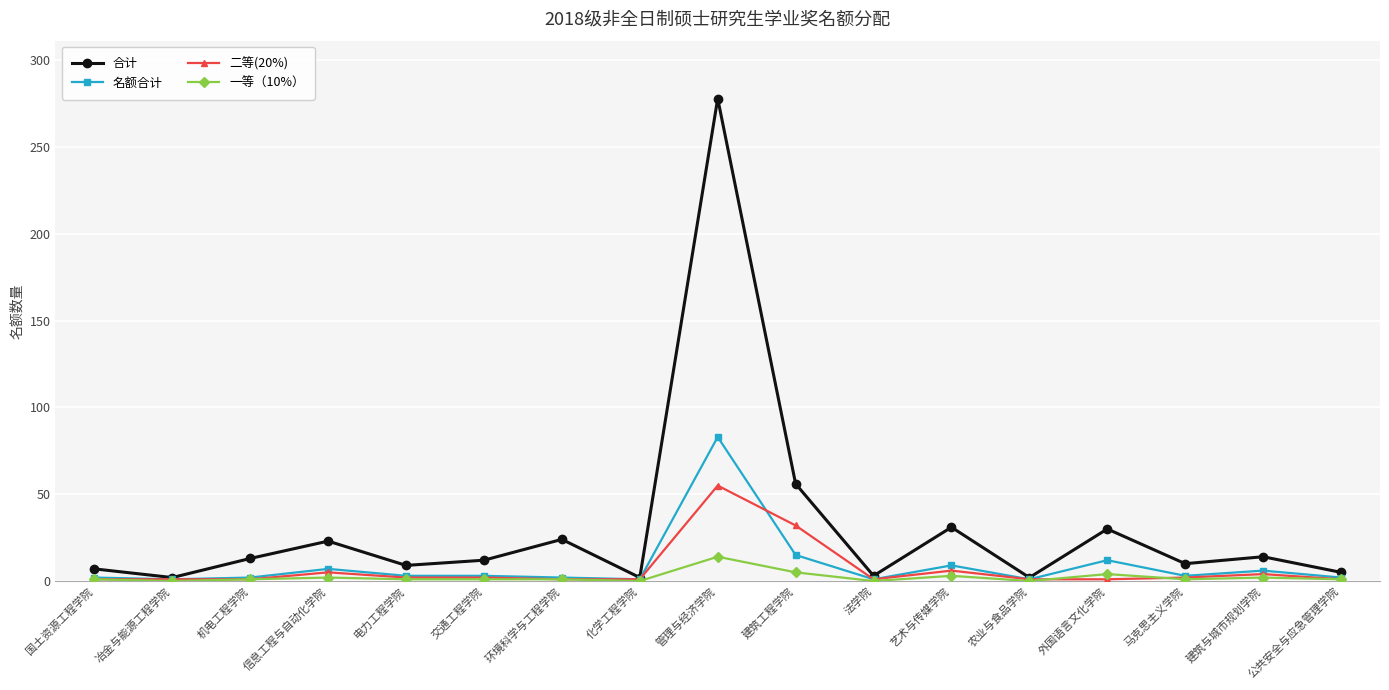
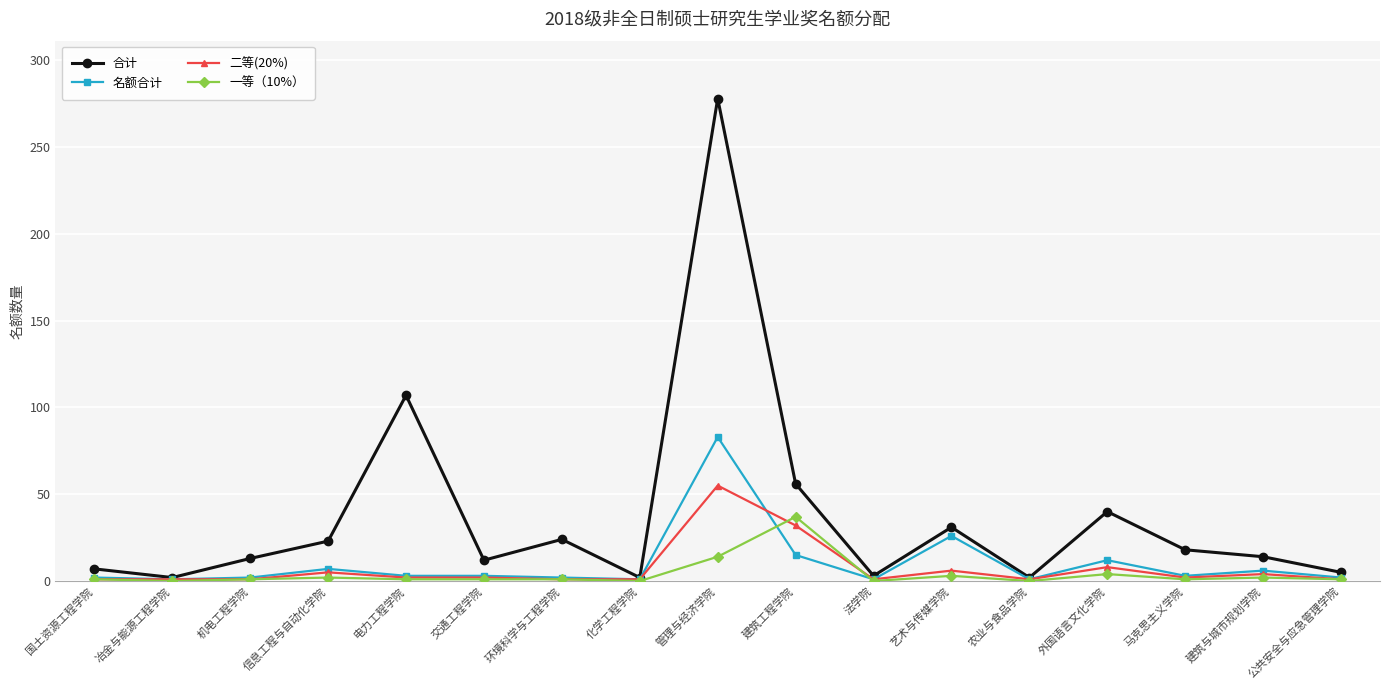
合计, 电力工程学院: 9 -> 107
一等（10%）, 建筑工程学院: 5 -> 37
名额合计, 艺术与传媒学院: 9 -> 26
合计, 外国语言文化学院: 30 -> 40
二等(20%), 外国语言文化学院: 1 -> 8
合计, 马克思主义学院: 10 -> 18
